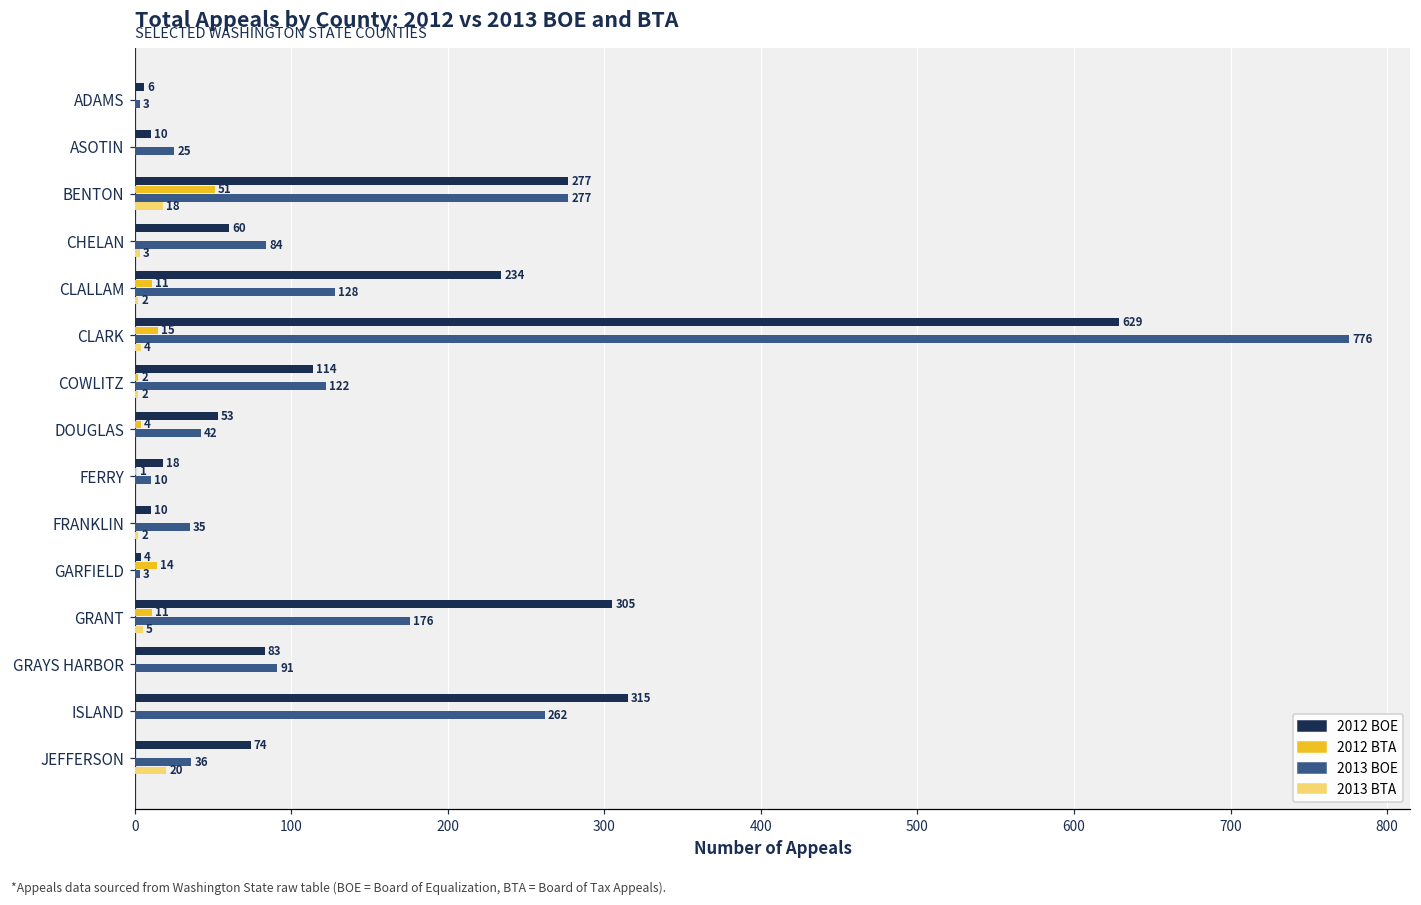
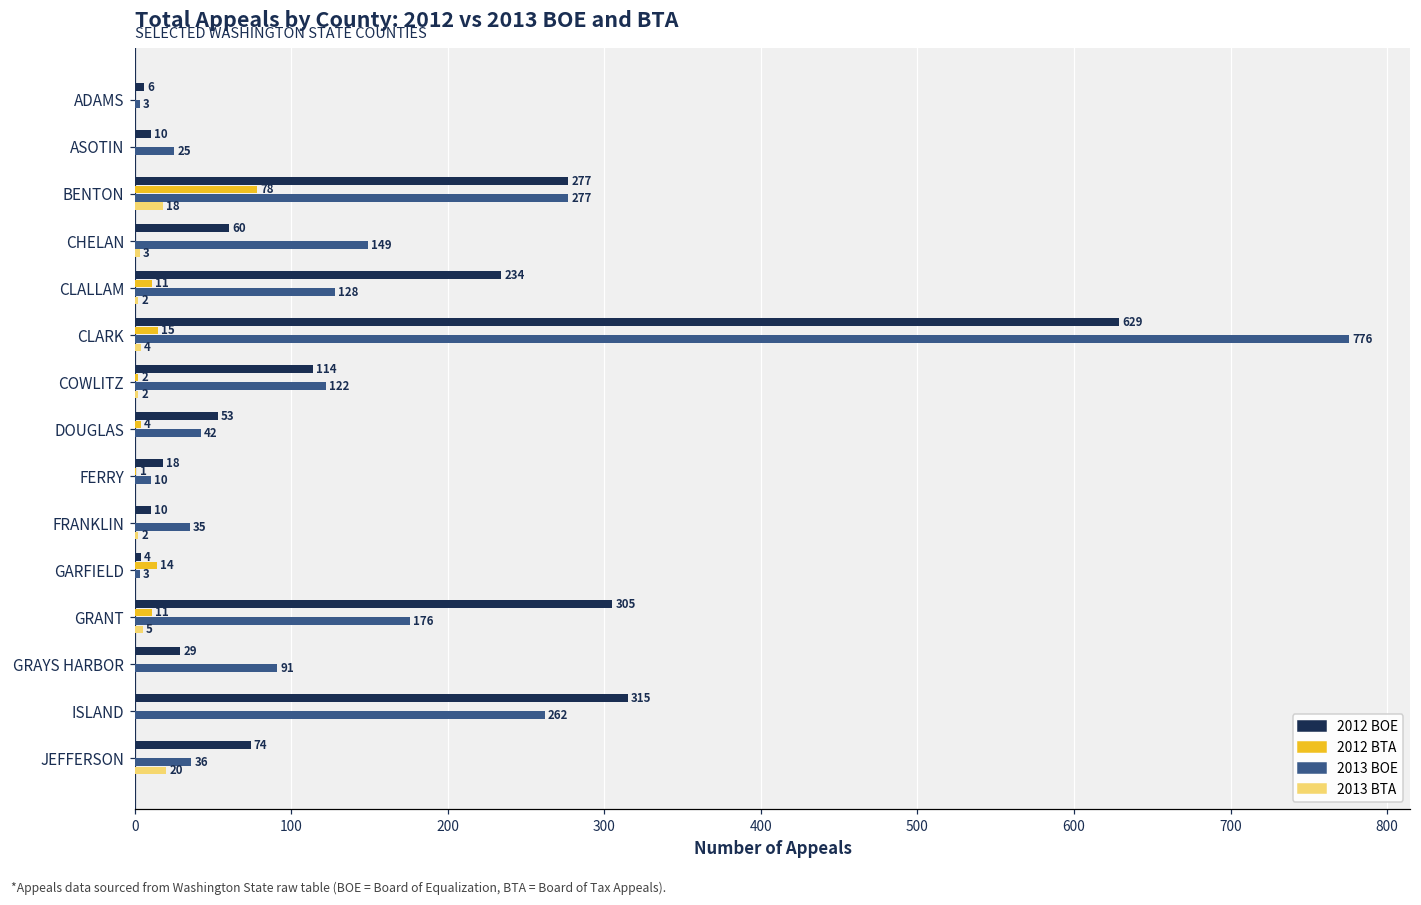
2012 BTA, BENTON: 51 -> 78
2013 BOE, CHELAN: 84 -> 149
2012 BOE, GRAYS HARBOR: 83 -> 29
